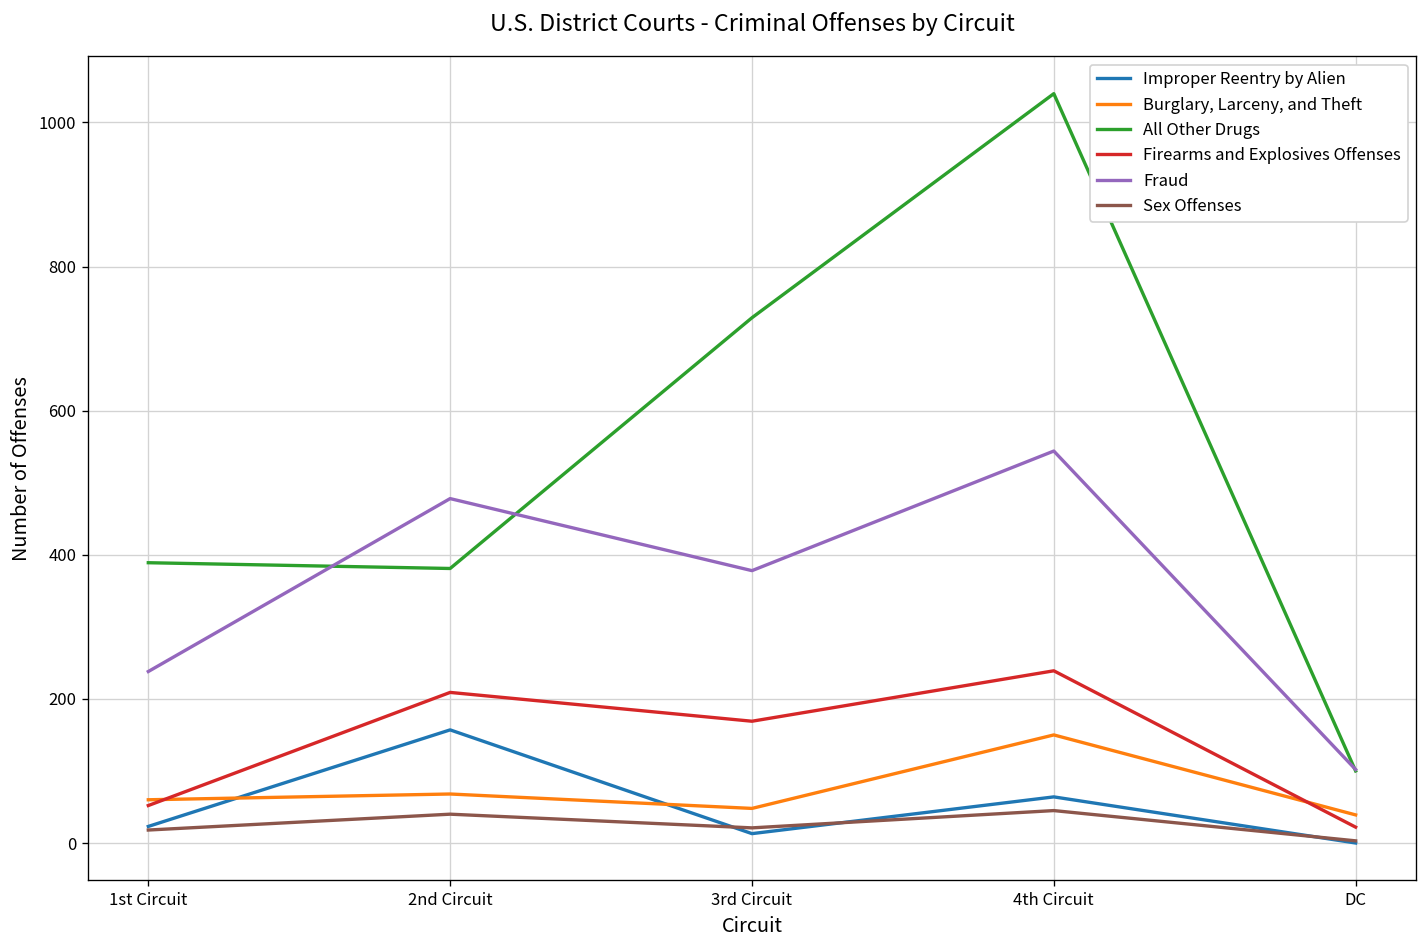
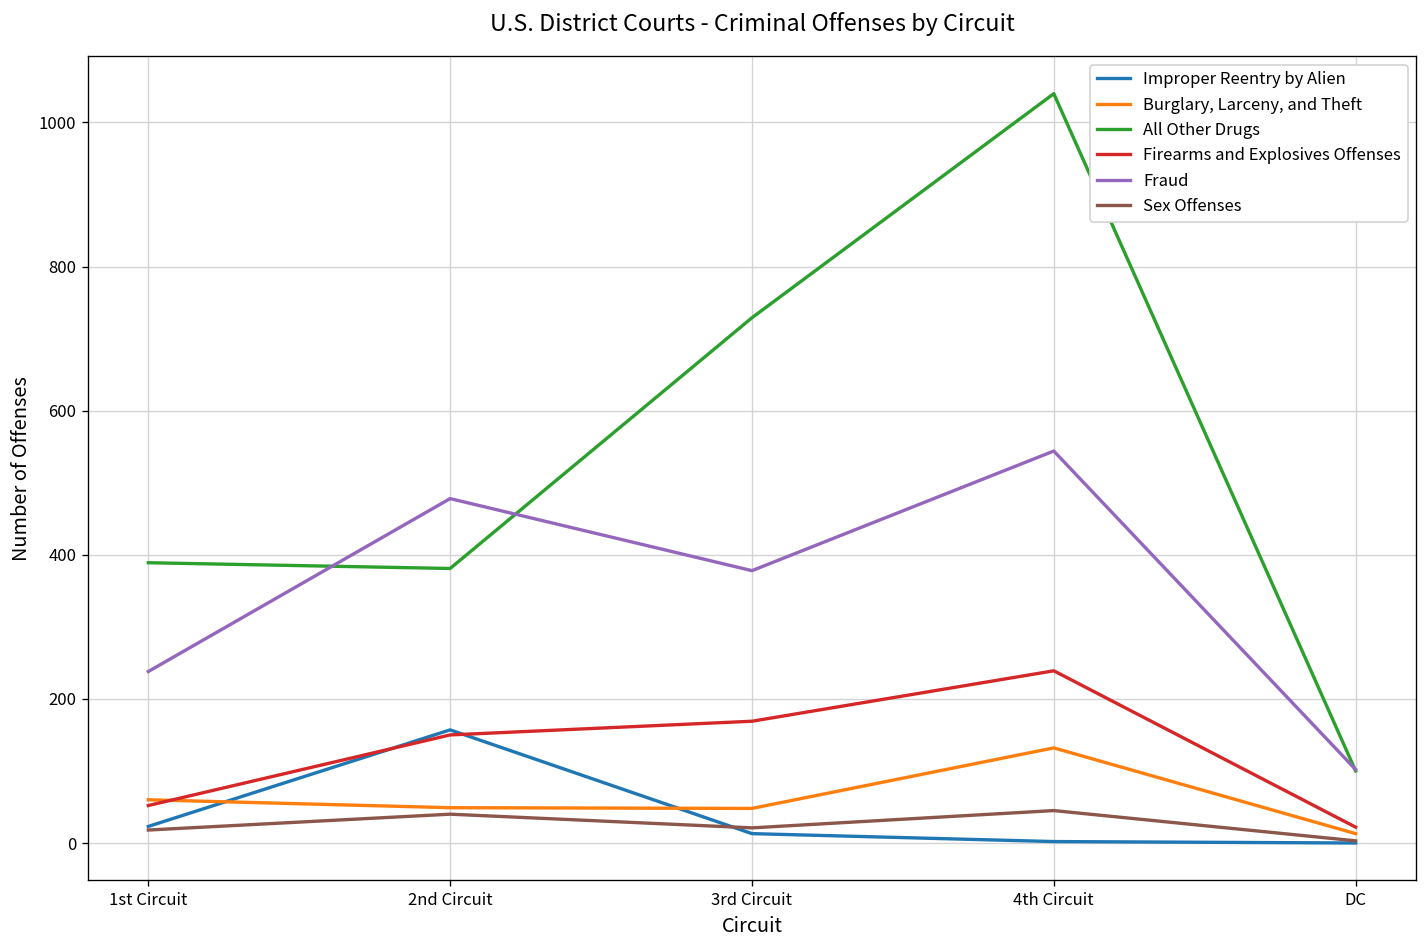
Burglary, Larceny, and Theft, 2nd Circuit: 70 -> 50
Firearms and Explosives Offenses, 2nd Circuit: 210 -> 150
Improper Reentry by Alien, 4th Circuit: 60 -> 0
Burglary, Larceny, and Theft, 4th Circuit: 150 -> 130
Burglary, Larceny, and Theft, DC: 40 -> 10
